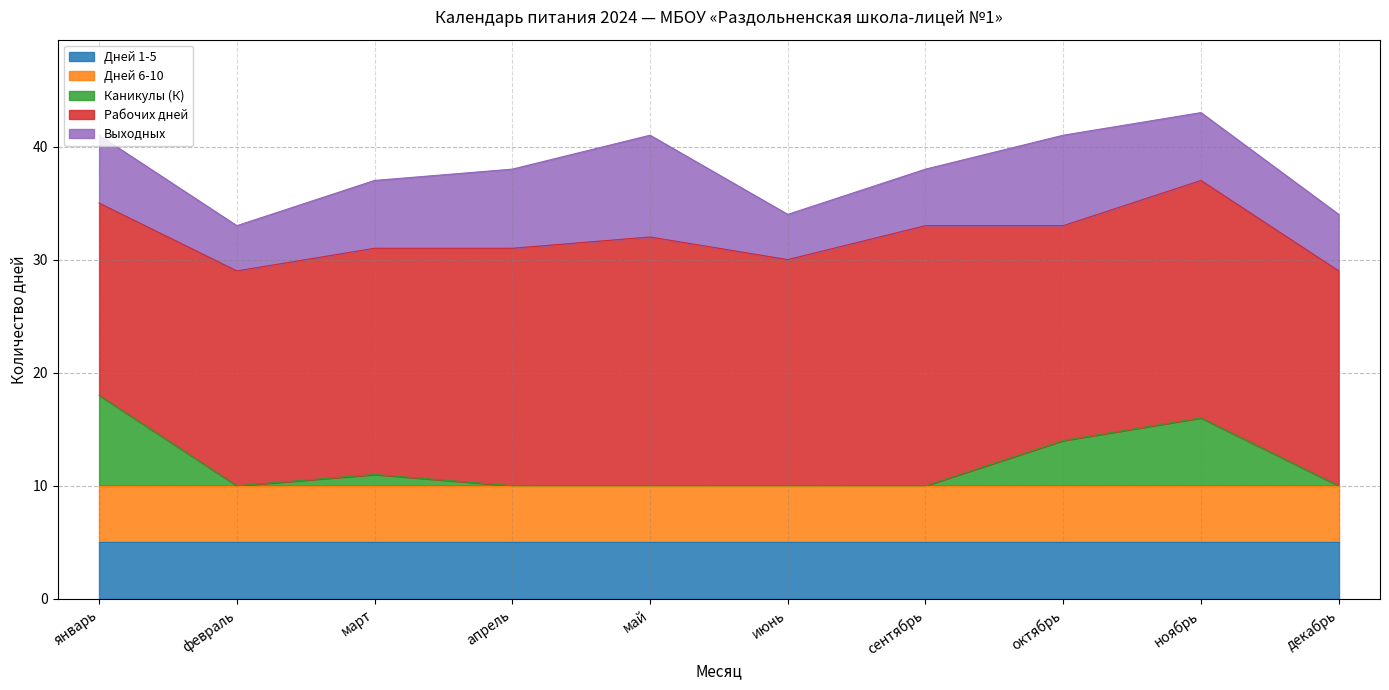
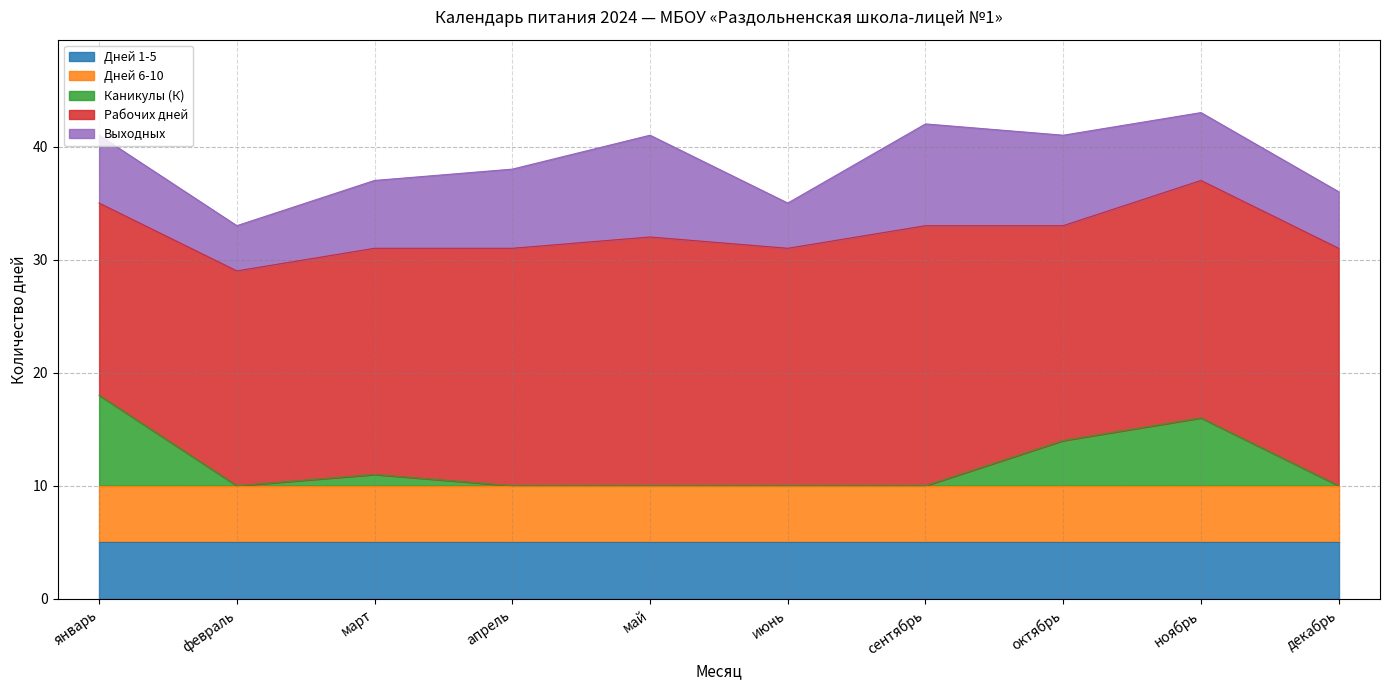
Рабочих дней, июнь: 20 -> 21
Выходных, сентябрь: 5 -> 9
Рабочих дней, декабрь: 19 -> 21
